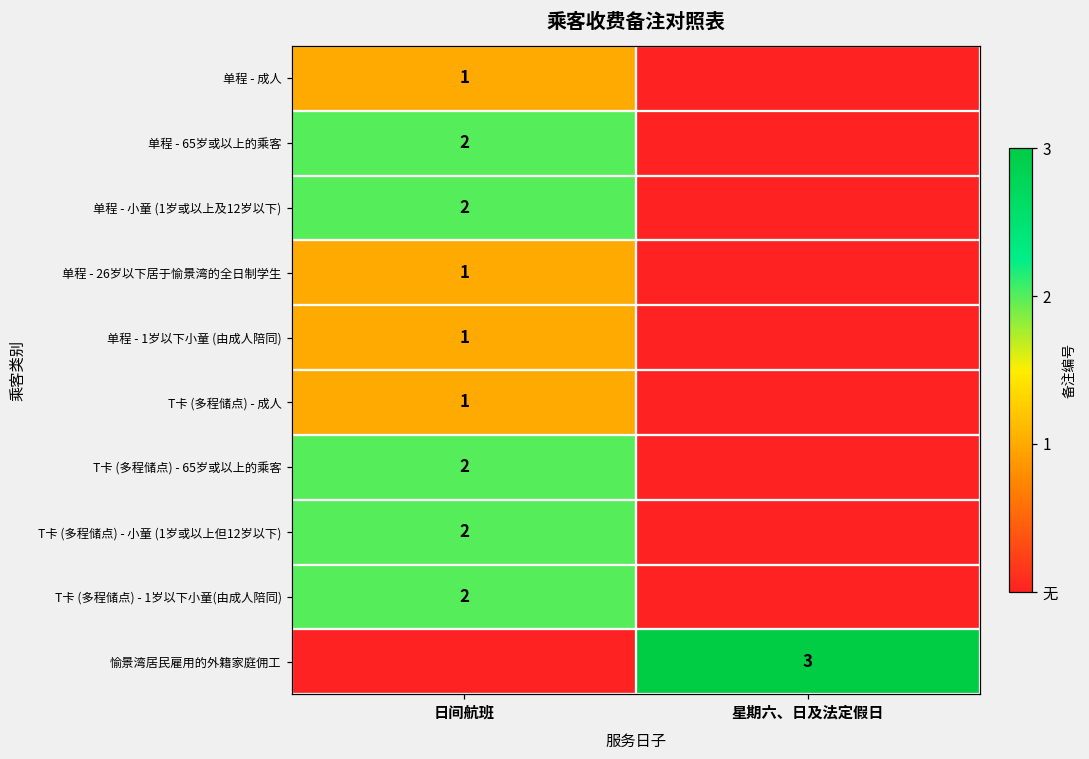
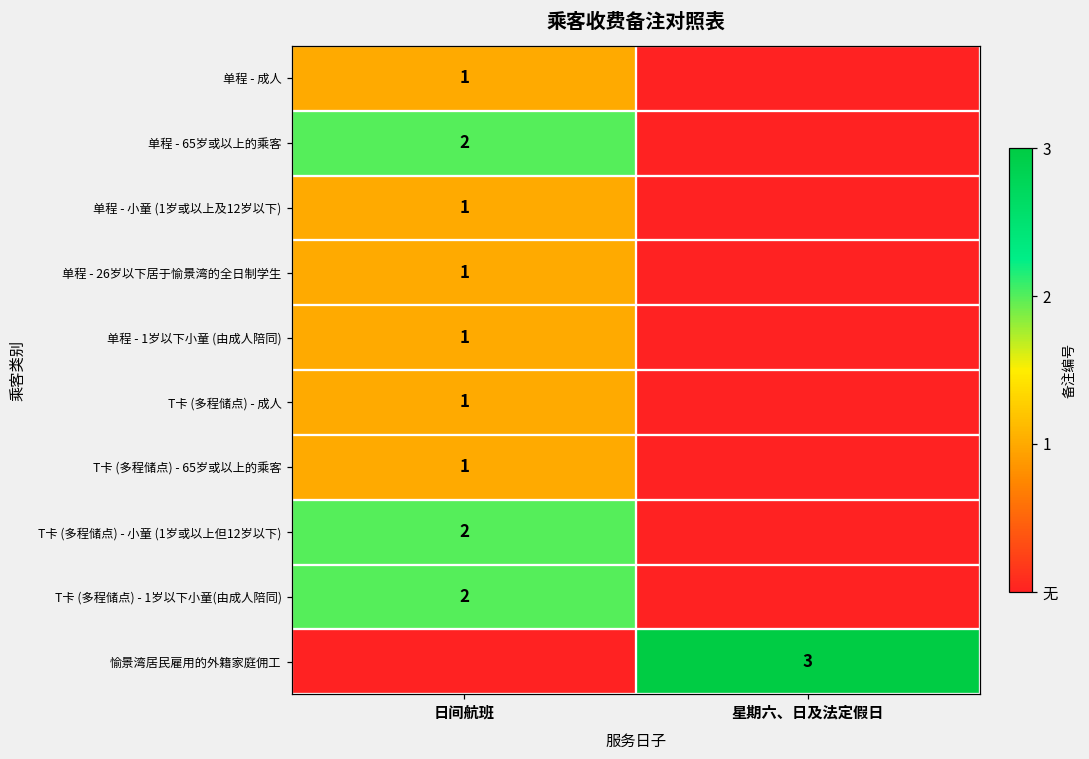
单程 - 小童 (1岁或以上及12岁以下), 日间航班: 2 -> 1
T卡 (多程储点) - 65岁或以上的乘客, 日间航班: 2 -> 1
